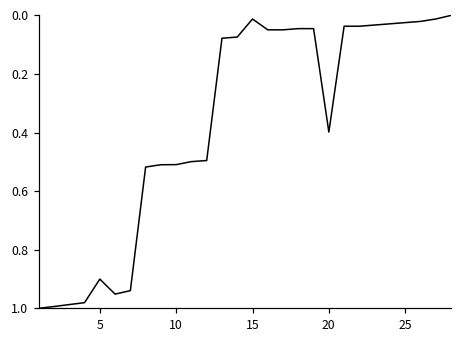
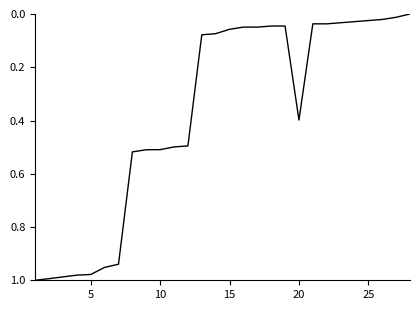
5: 0.90 -> 0.98
15: 0.01 -> 0.06
